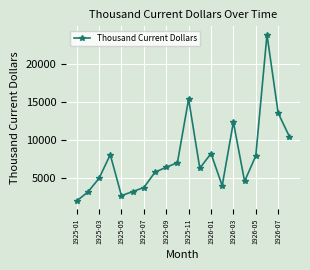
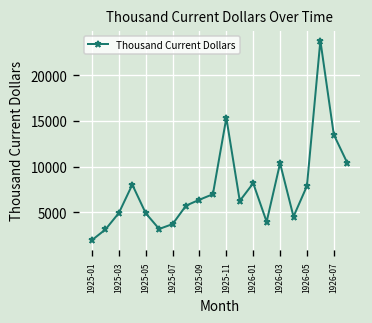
1925-05: 3000 -> 5000
1926-03: 12000 -> 10000
